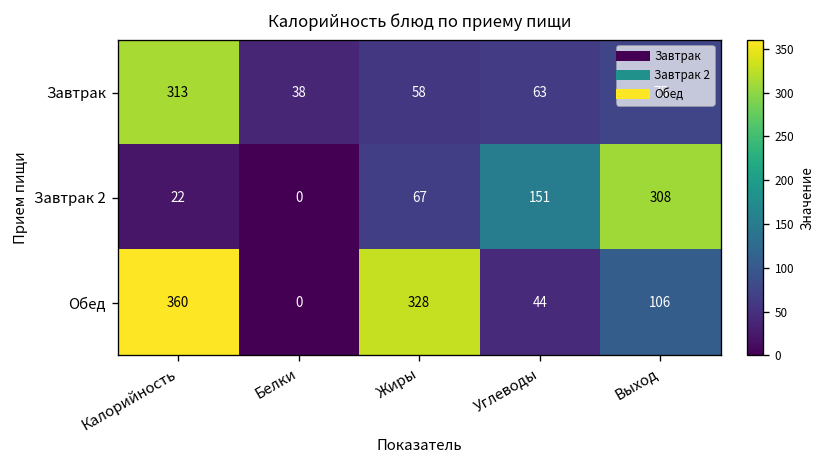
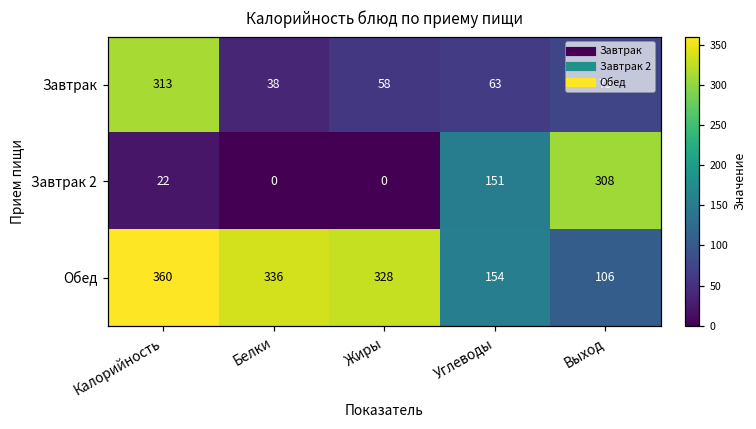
Завтрак 2, Жиры: 67 -> 0
Обед, Белки: 0 -> 336
Обед, Углеводы: 44 -> 154
